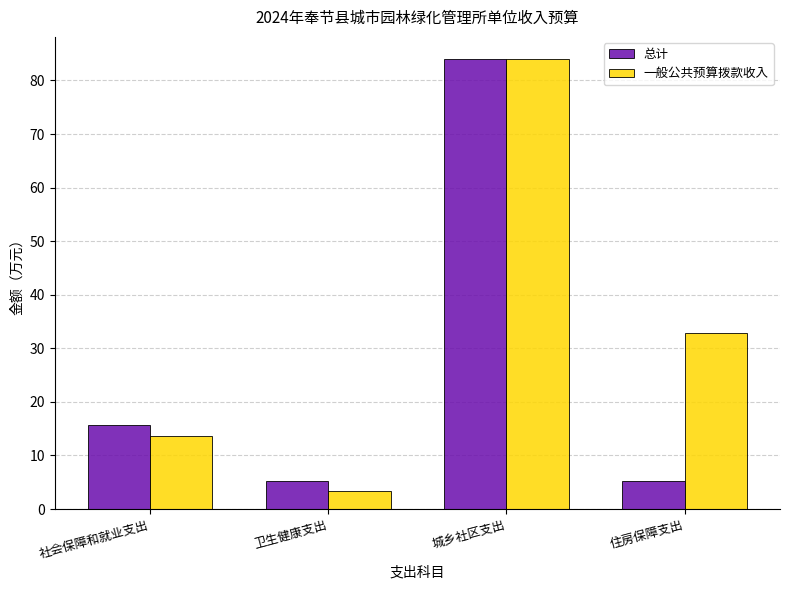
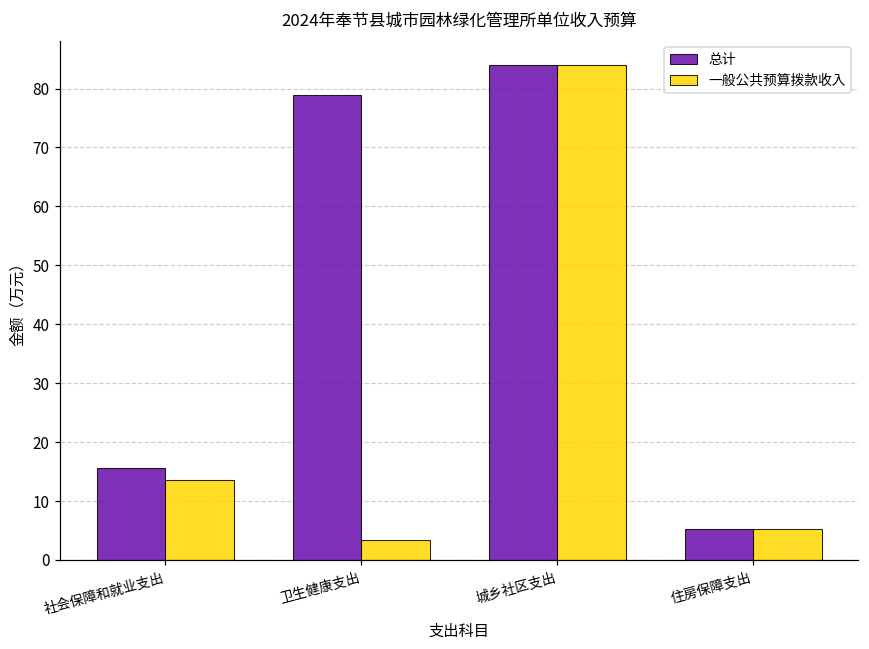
总计, 卫生健康支出: 5 -> 79
一般公共预算拨款收入, 住房保障支出: 33 -> 5
